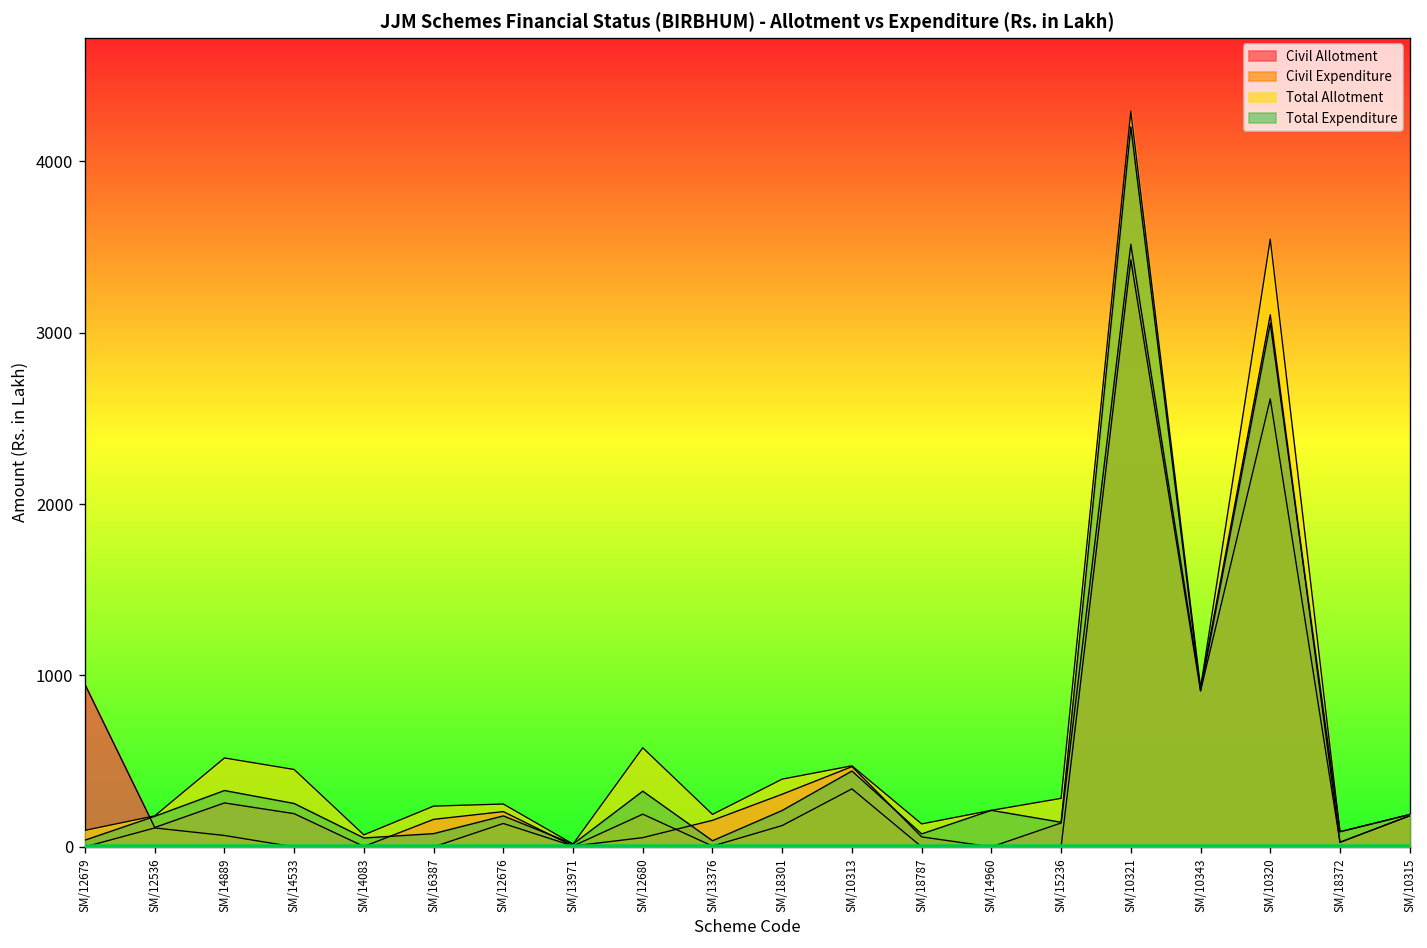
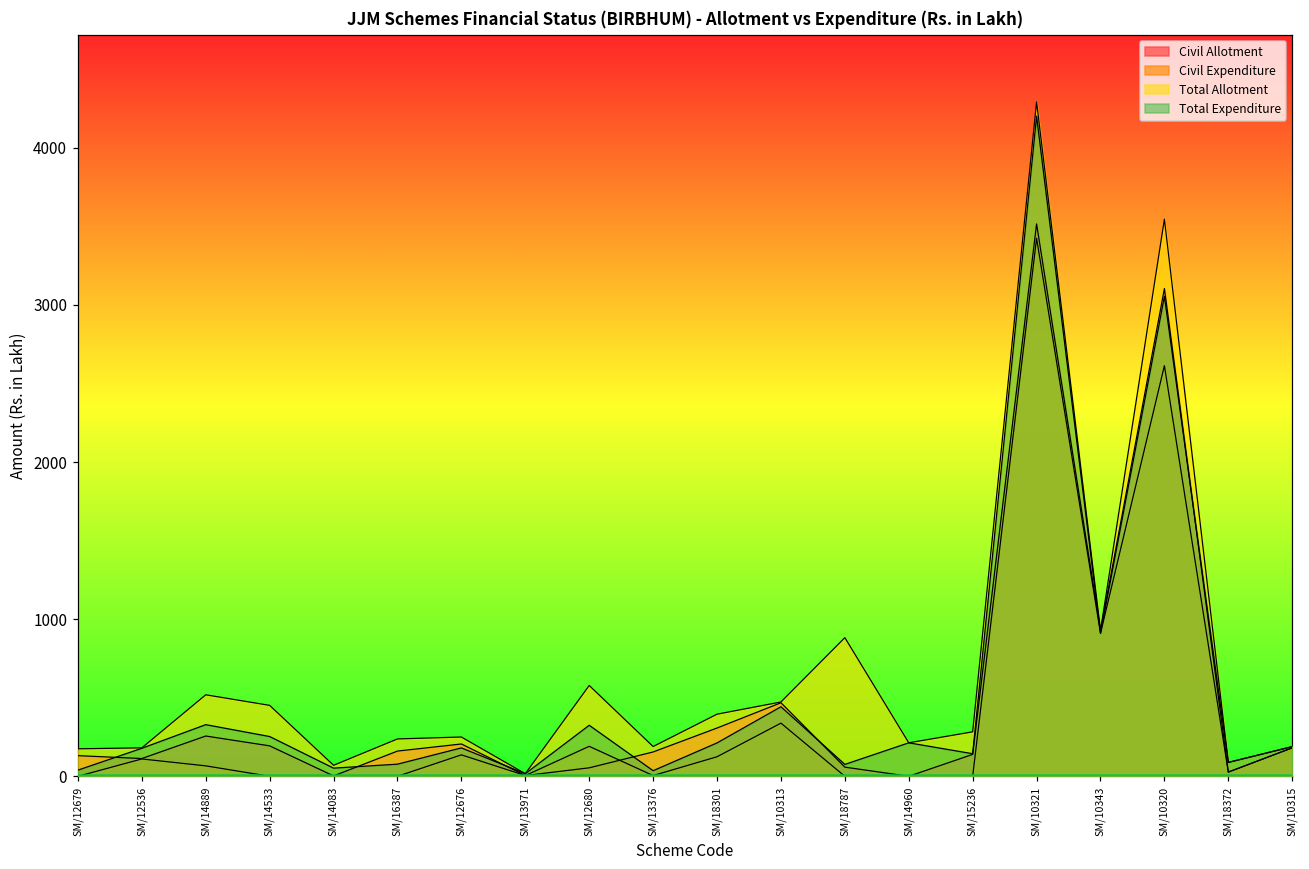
Civil Allotment, SM/12679: 950 -> 130
Total Allotment, SM/12679: 100 -> 170
Total Allotment, SM/18787: 130 -> 880
